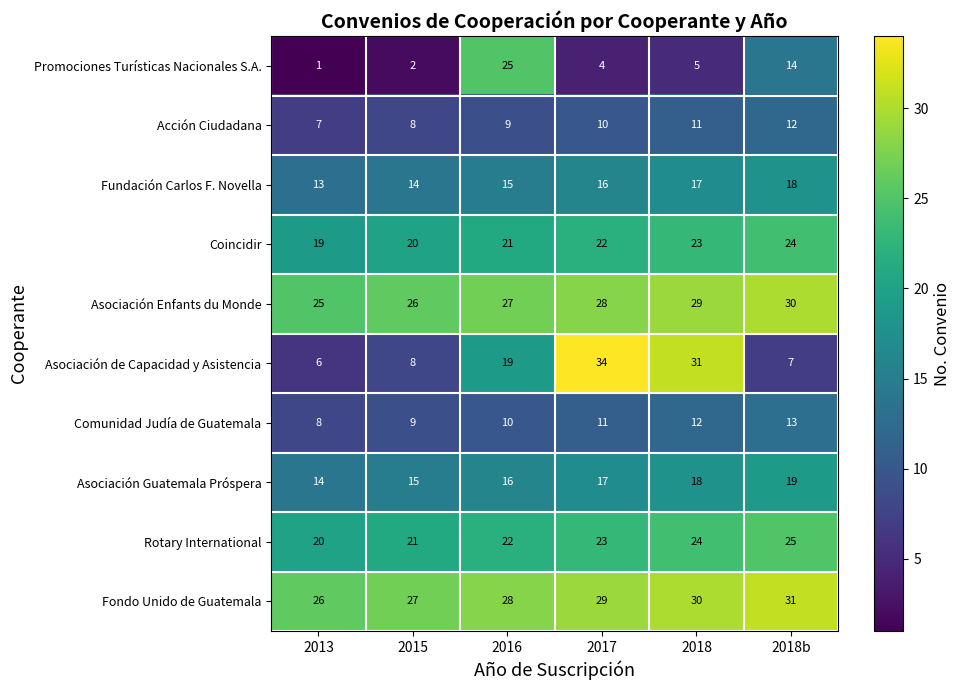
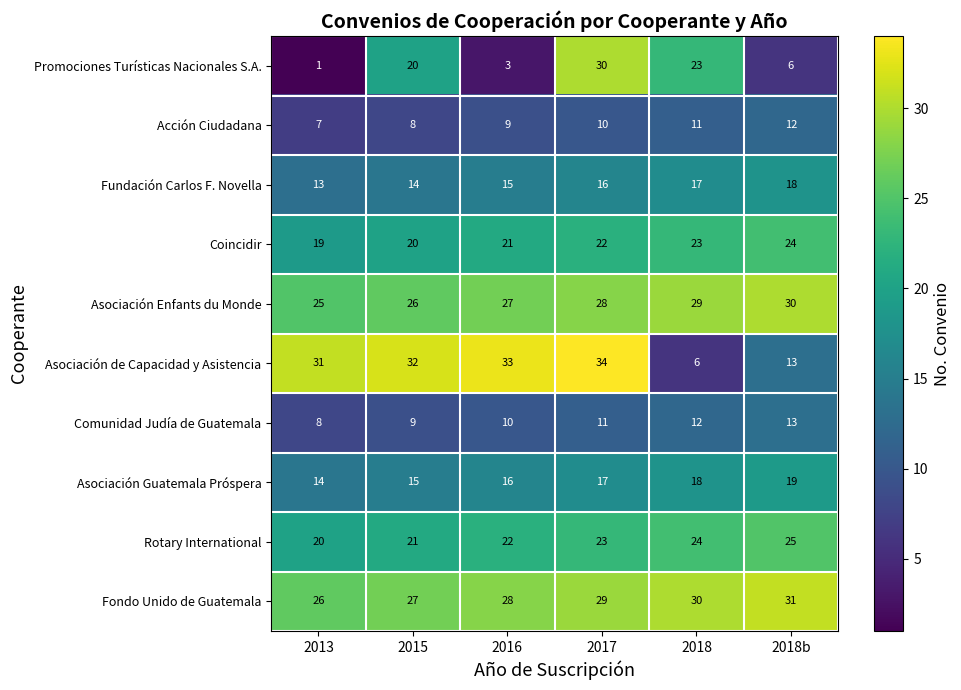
Promociones Turísticas Nacionales S.A., 2015: 2 -> 20
Promociones Turísticas Nacionales S.A., 2016: 25 -> 3
Promociones Turísticas Nacionales S.A., 2017: 4 -> 30
Promociones Turísticas Nacionales S.A., 2018: 5 -> 23
Promociones Turísticas Nacionales S.A., 2018b: 14 -> 6
Asociación de Capacidad y Asistencia, 2013: 6 -> 31
Asociación de Capacidad y Asistencia, 2015: 8 -> 32
Asociación de Capacidad y Asistencia, 2016: 19 -> 33
Asociación de Capacidad y Asistencia, 2018: 31 -> 6
Asociación de Capacidad y Asistencia, 2018b: 7 -> 13
